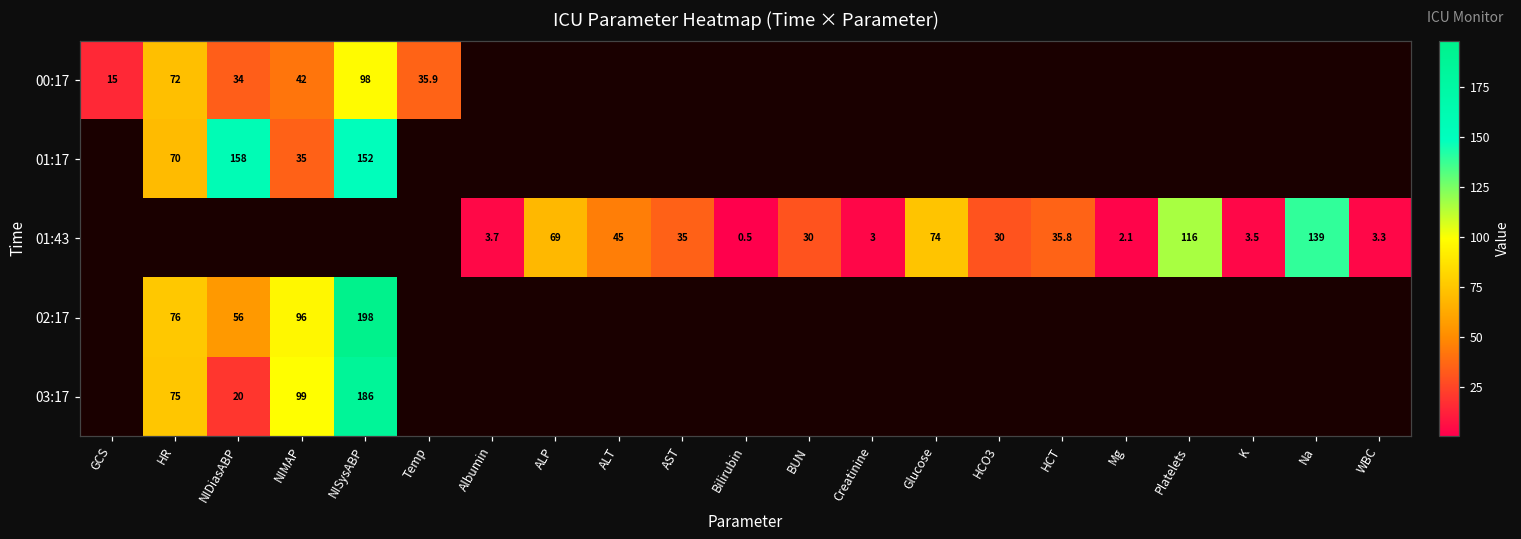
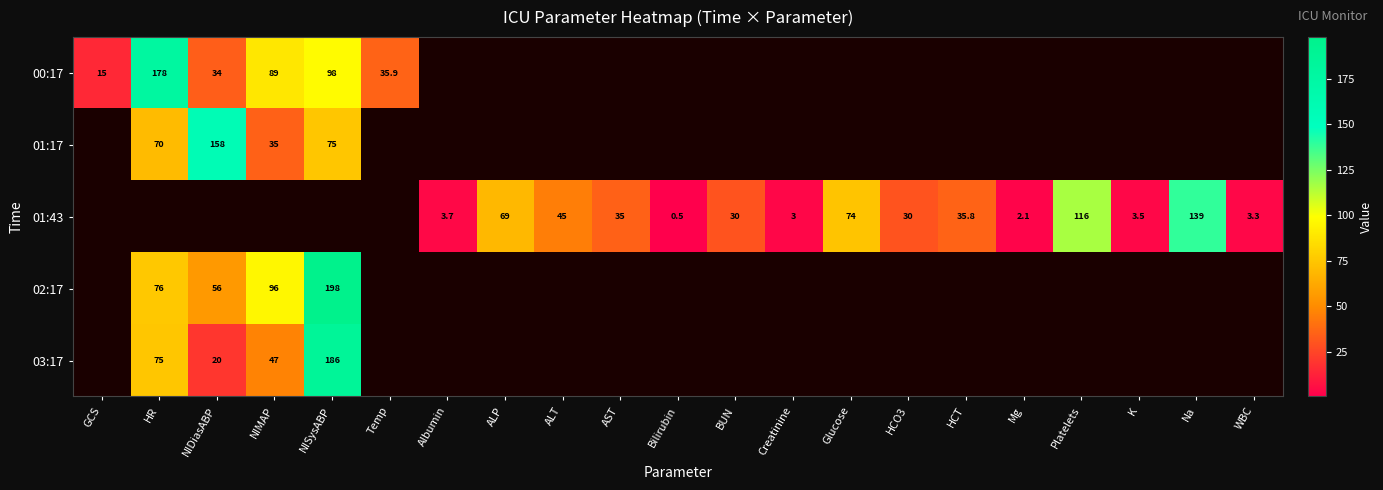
00:17, HR: 72 -> 178
00:17, NIMAP: 42 -> 89
01:17, NISysABP: 152 -> 75
03:17, NIMAP: 99 -> 47
